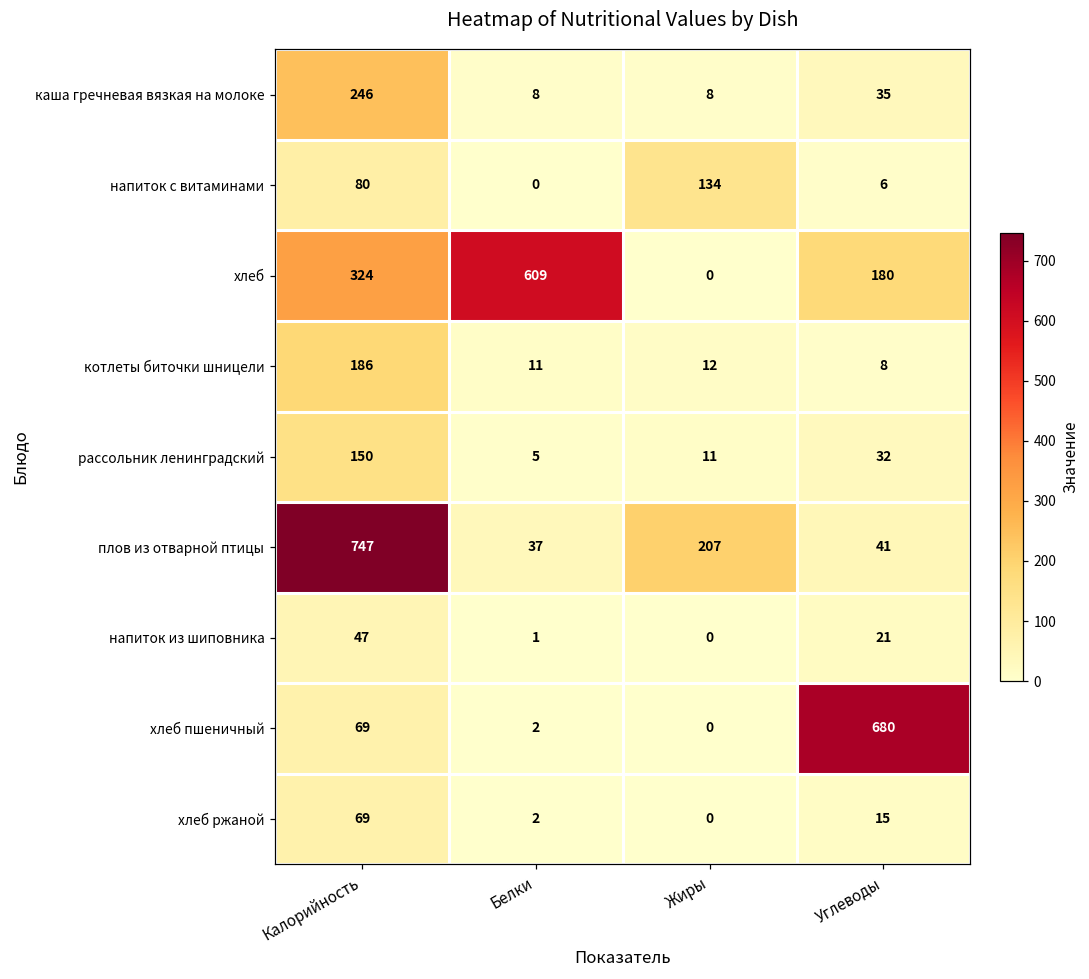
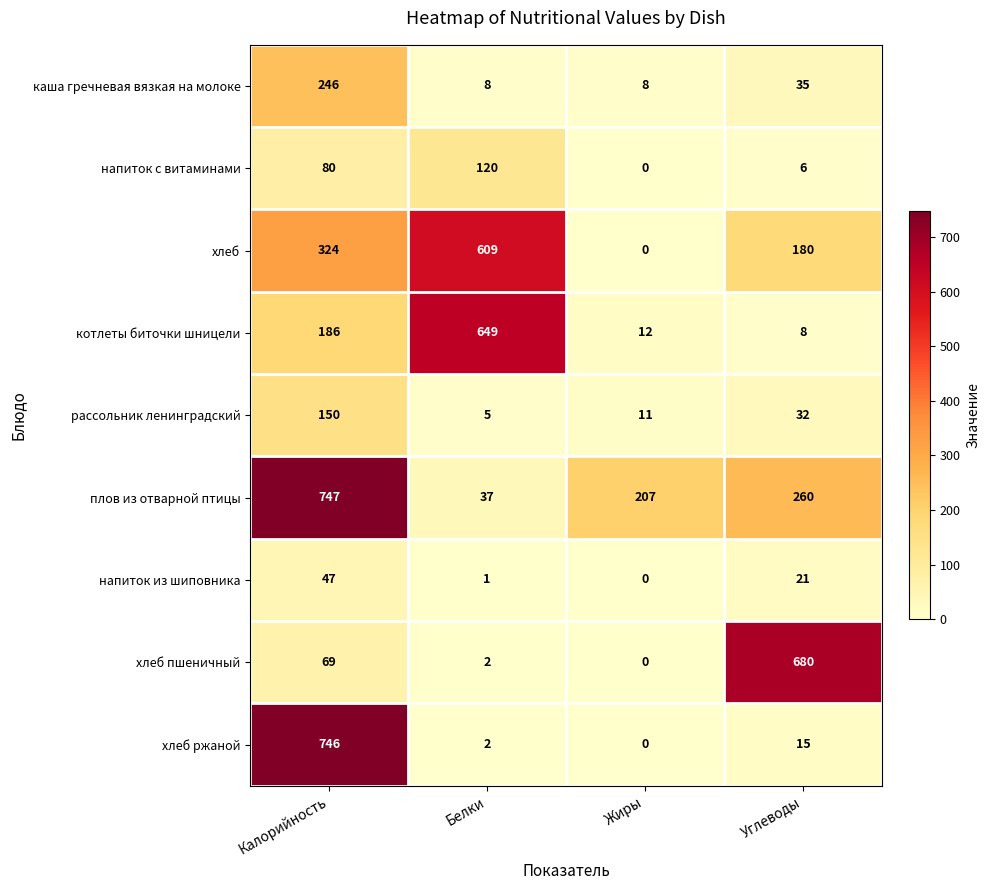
напиток с витаминами, Белки: 0 -> 120
напиток с витаминами, Жиры: 134 -> 0
котлеты биточки шницели, Белки: 11 -> 649
плов из отварной птицы, Углеводы: 41 -> 260
хлеб ржаной, Калорийность: 69 -> 746
